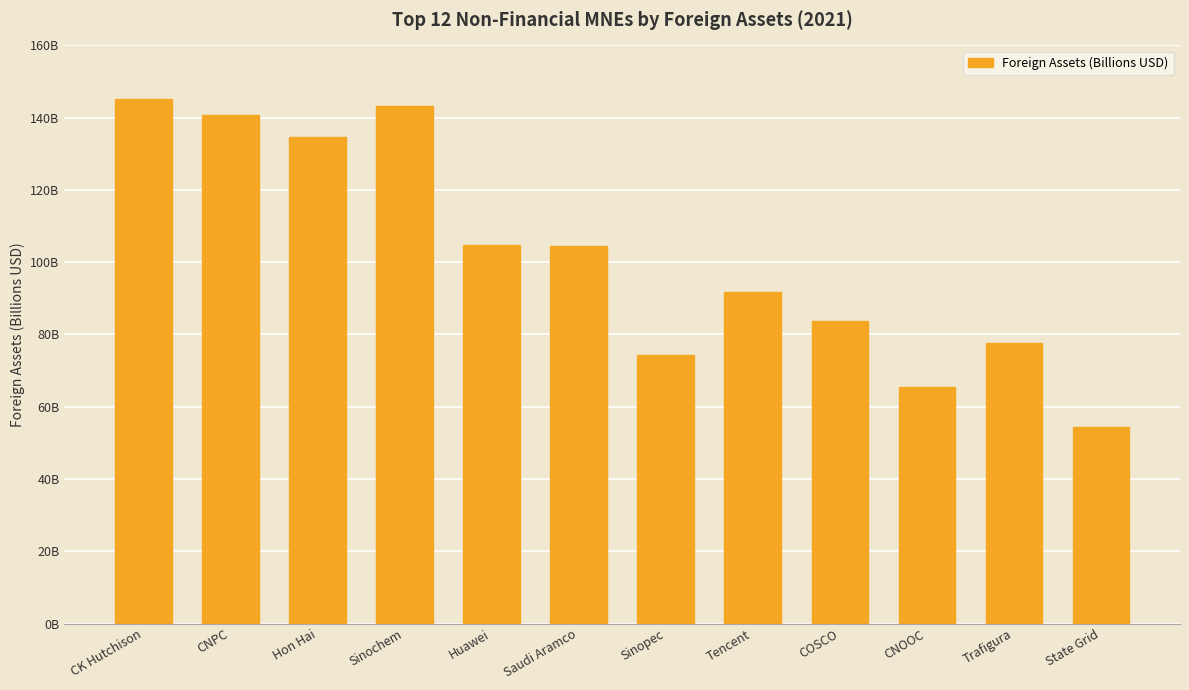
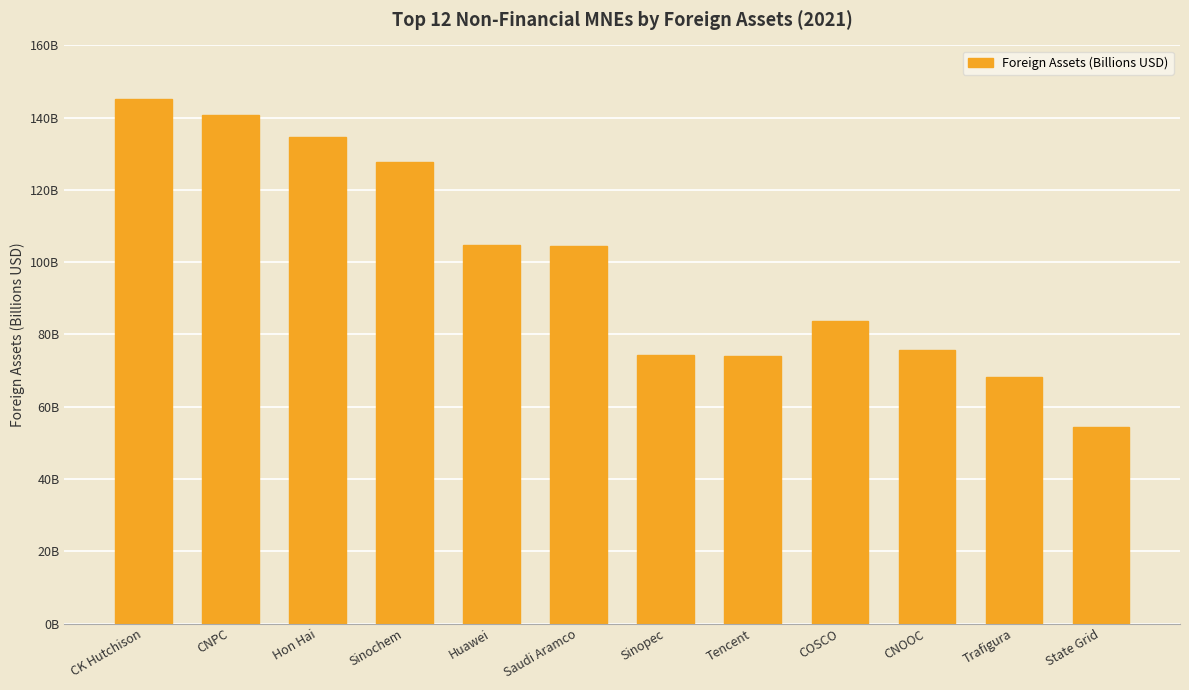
Sinochem: 143000000000 -> 128000000000
Tencent: 92000000000 -> 74000000000
CNOOC: 66000000000 -> 76000000000
Trafigura: 78000000000 -> 68000000000
